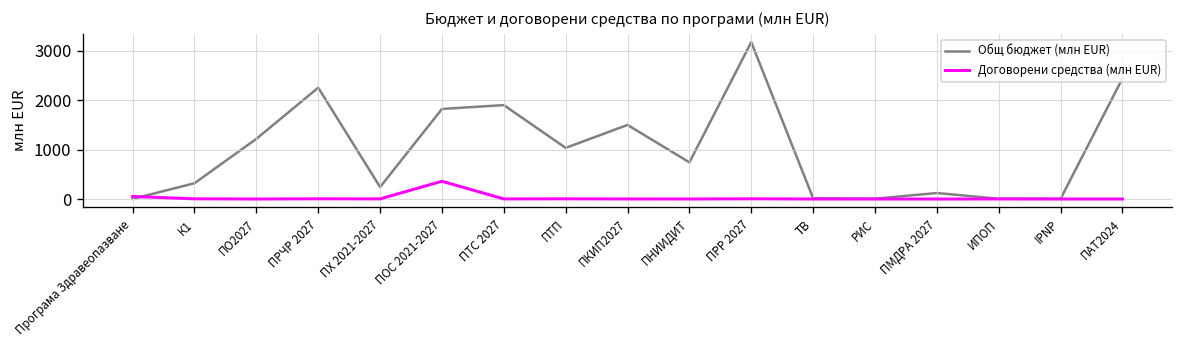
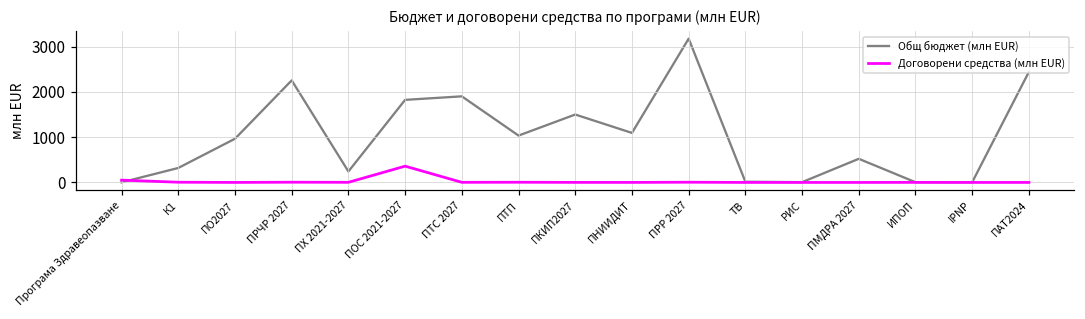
Общ бюджет (млн EUR), ПО2027: 1200 -> 1000
Общ бюджет (млн EUR), ПНИИДИТ: 700 -> 1100
Общ бюджет (млн EUR), ПМДРА 2027: 100 -> 500
